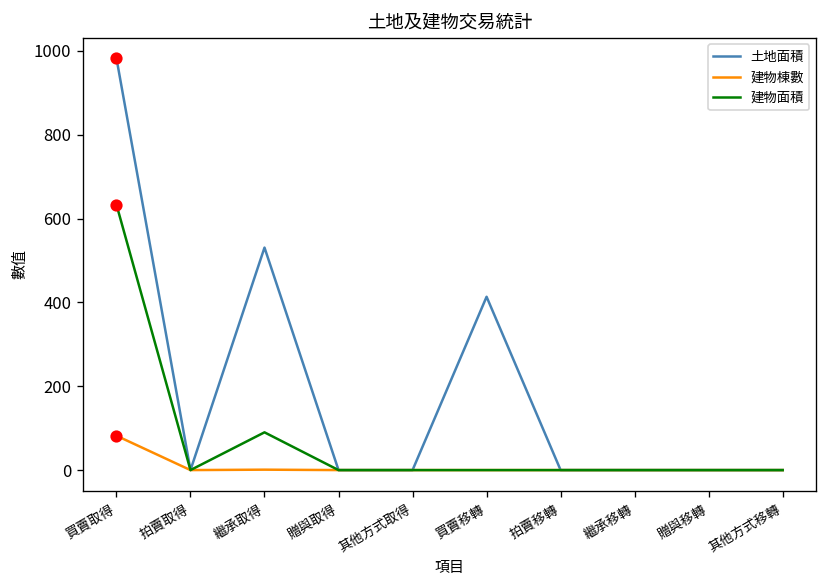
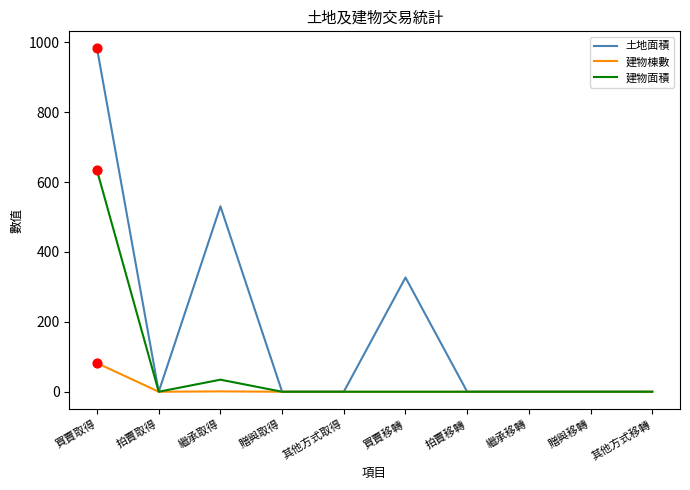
建物面積, 繼承取得: 90 -> 30
土地面積, 買賣移轉: 410 -> 330
